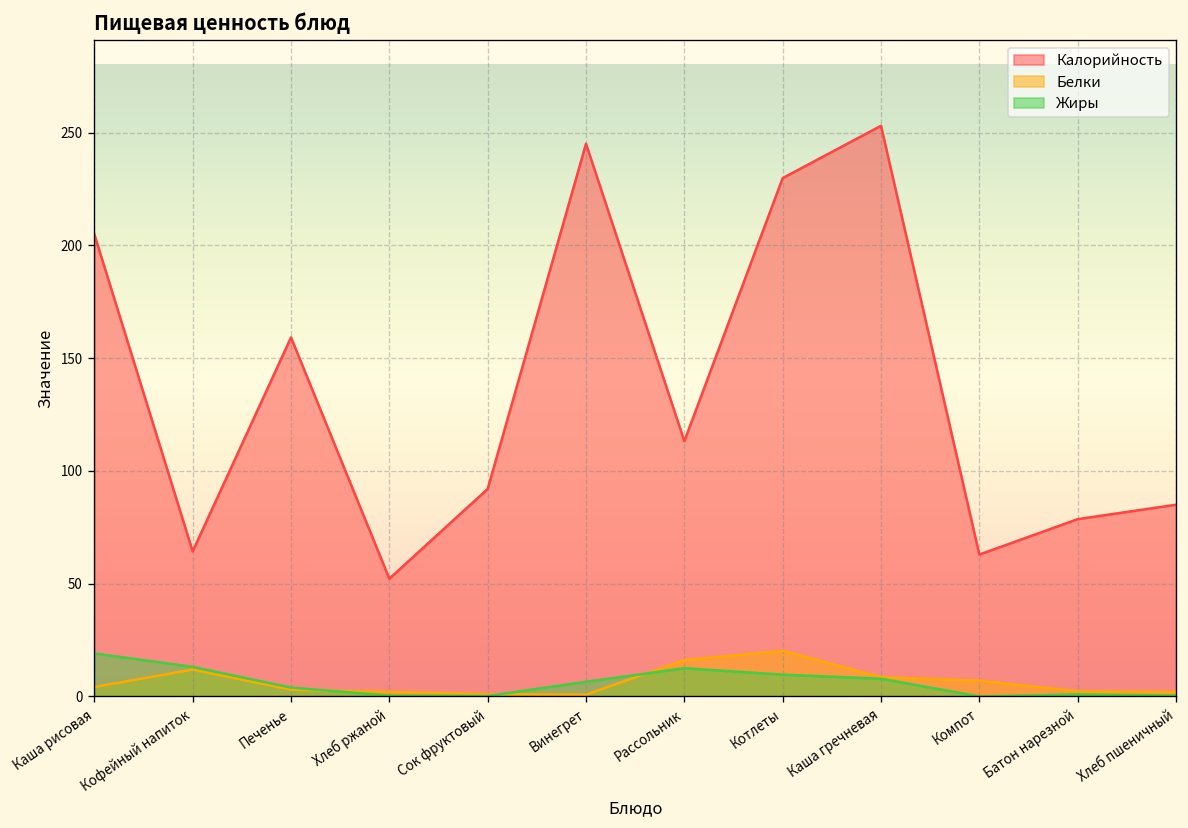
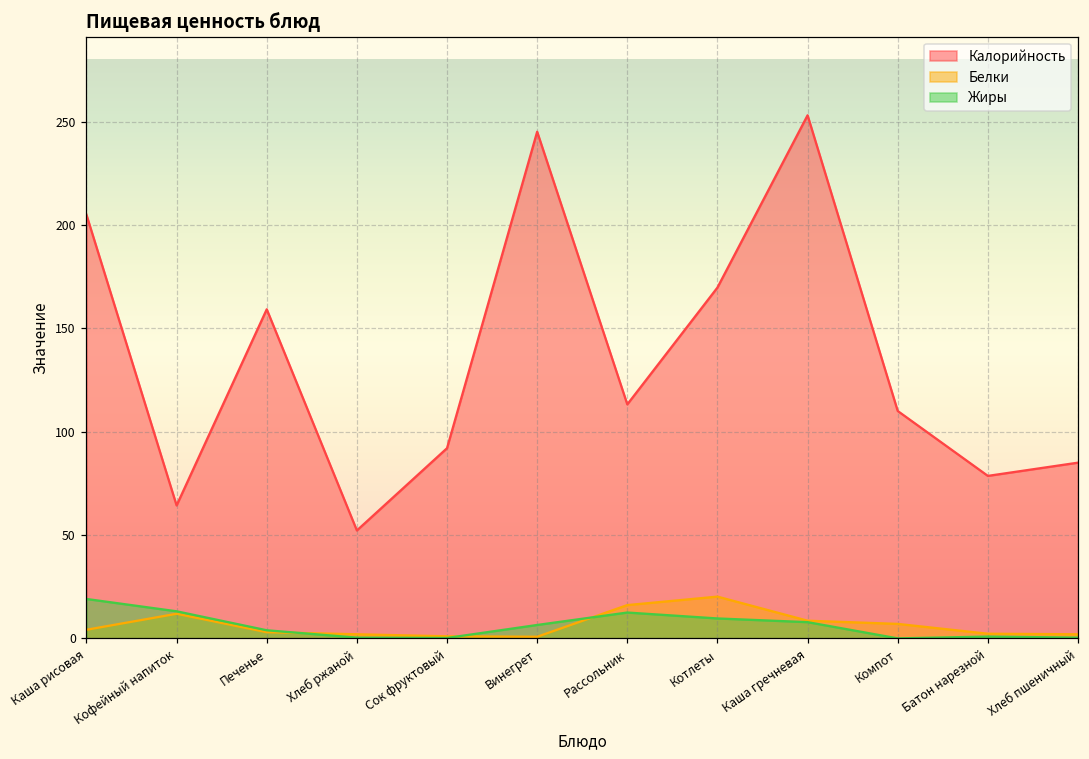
Калорийность, Котлеты: 230 -> 170
Калорийность, Компот: 63 -> 110
